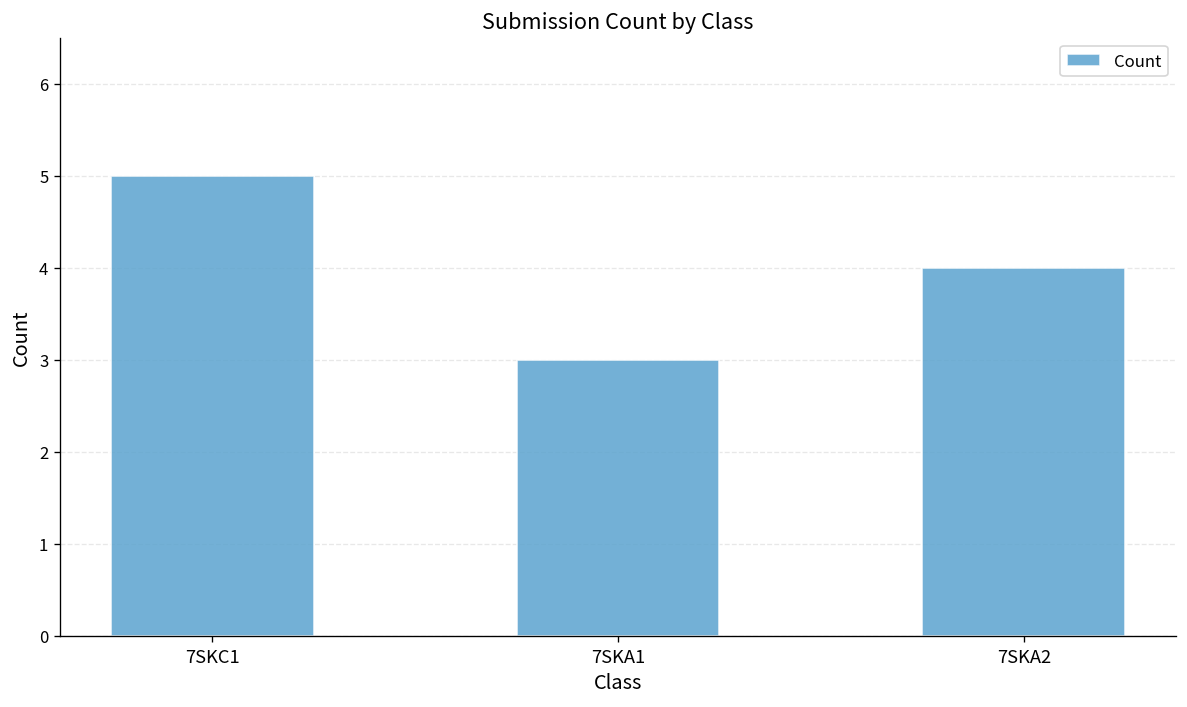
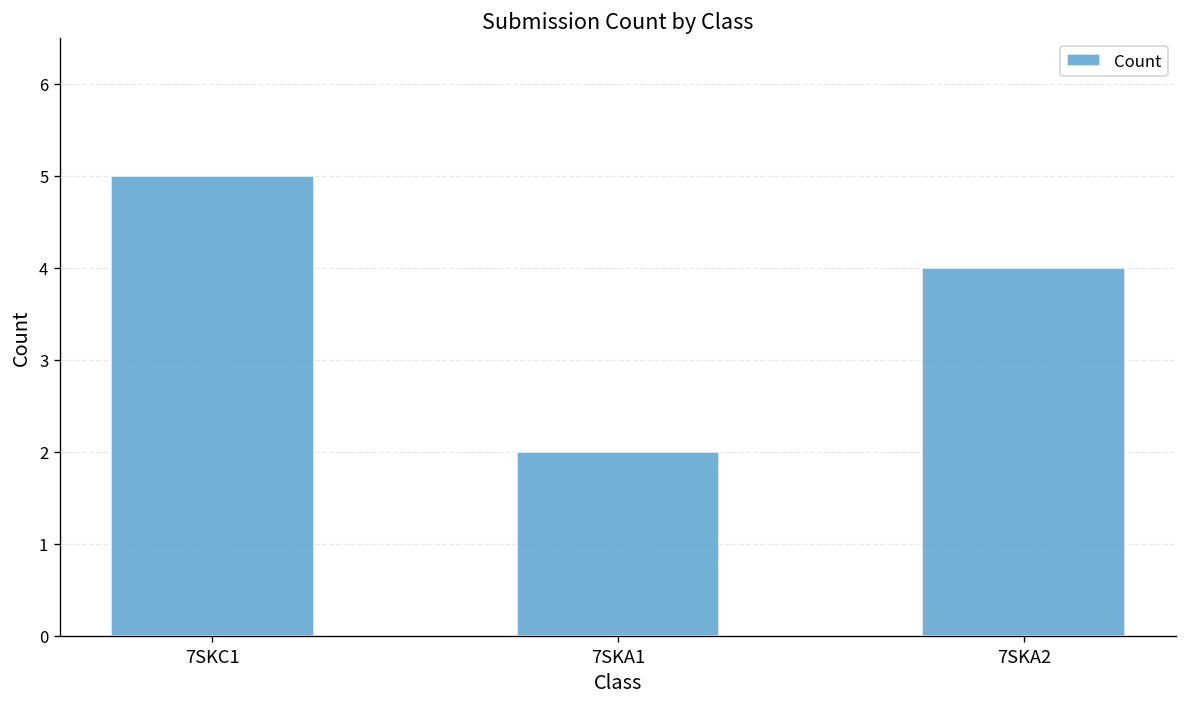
7SKA1: 3 -> 2
